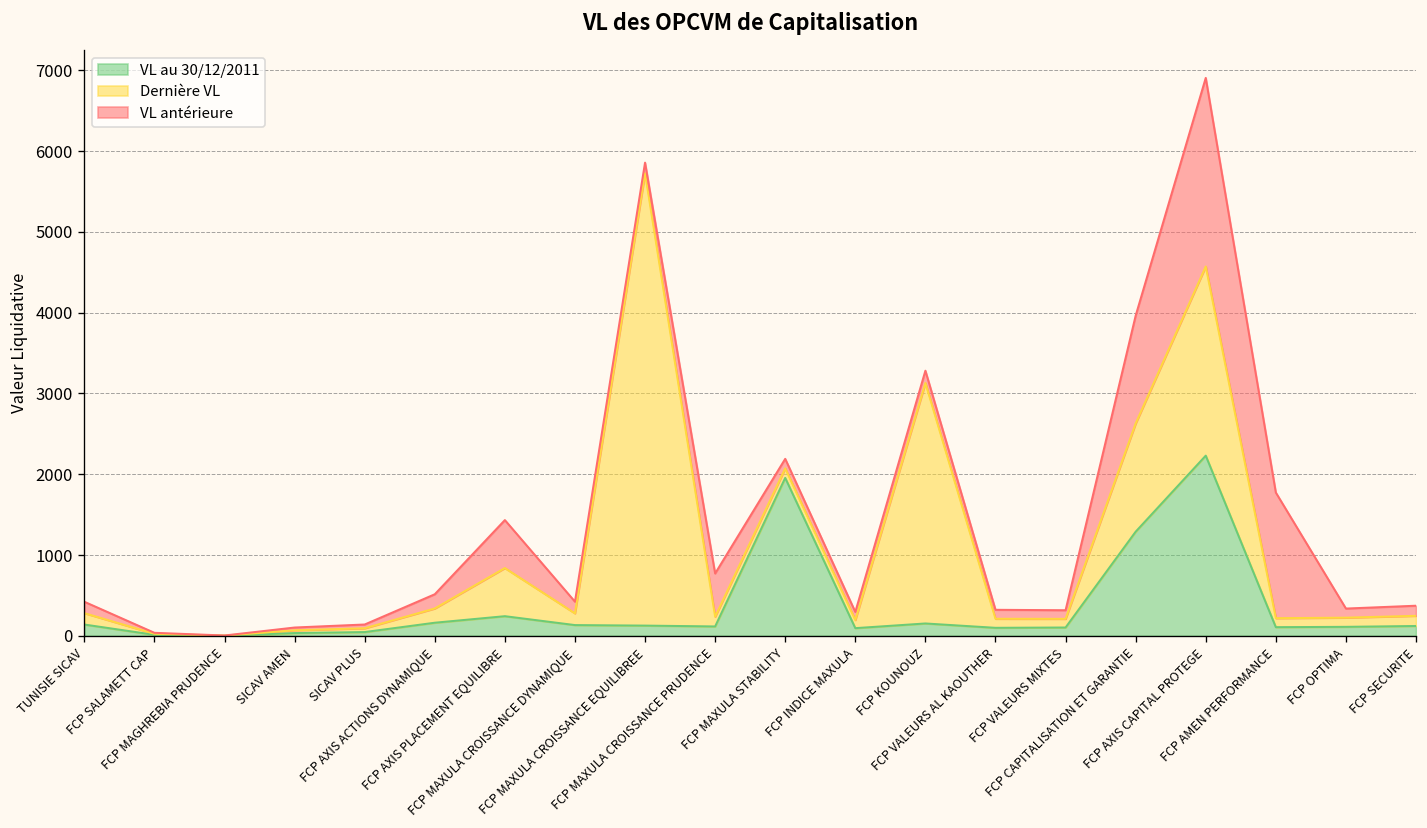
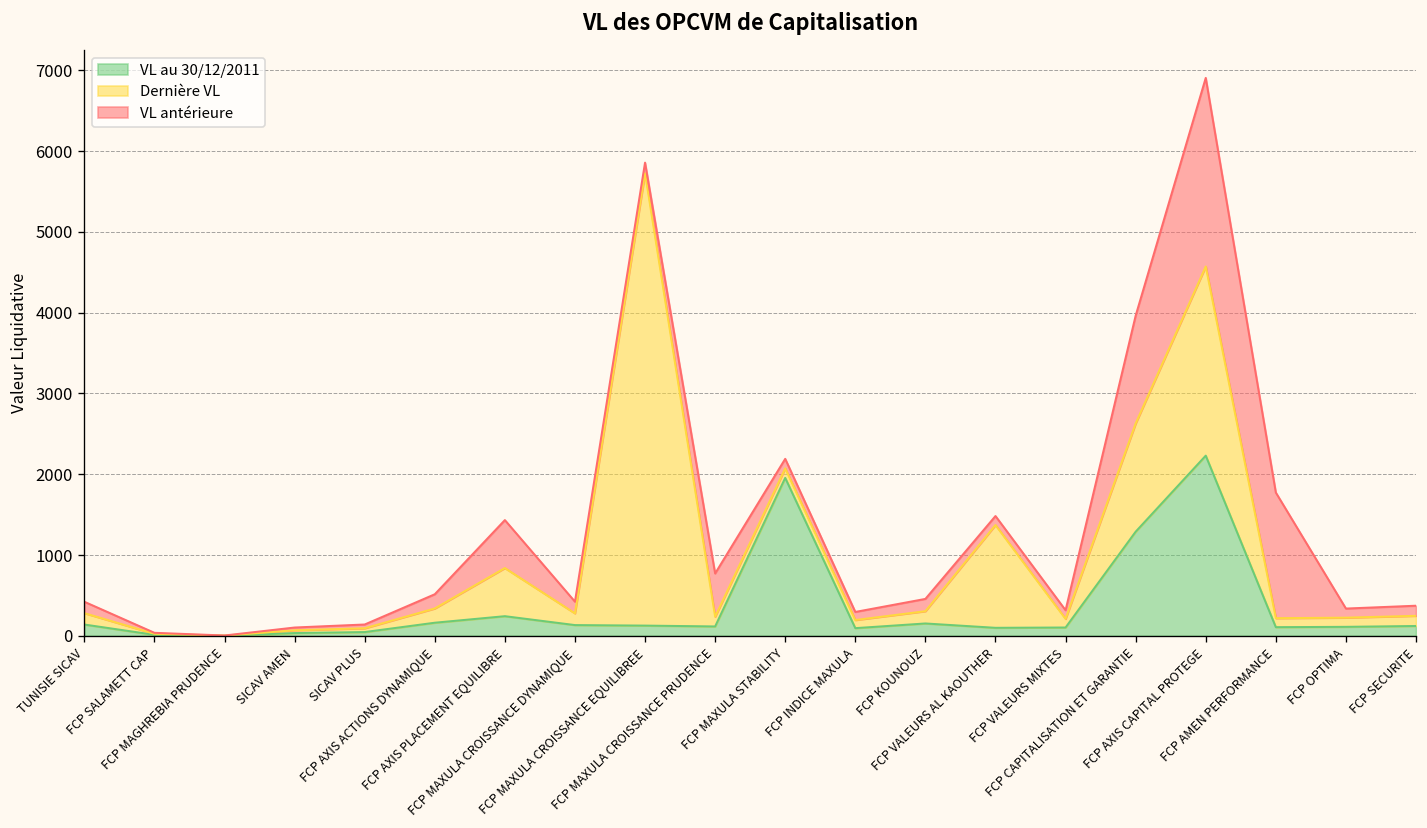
Dernière VL, FCP KOUNOUZ: 3000 -> 200
Dernière VL, FCP VALEURS AL KAOUTHER: 100 -> 1300
